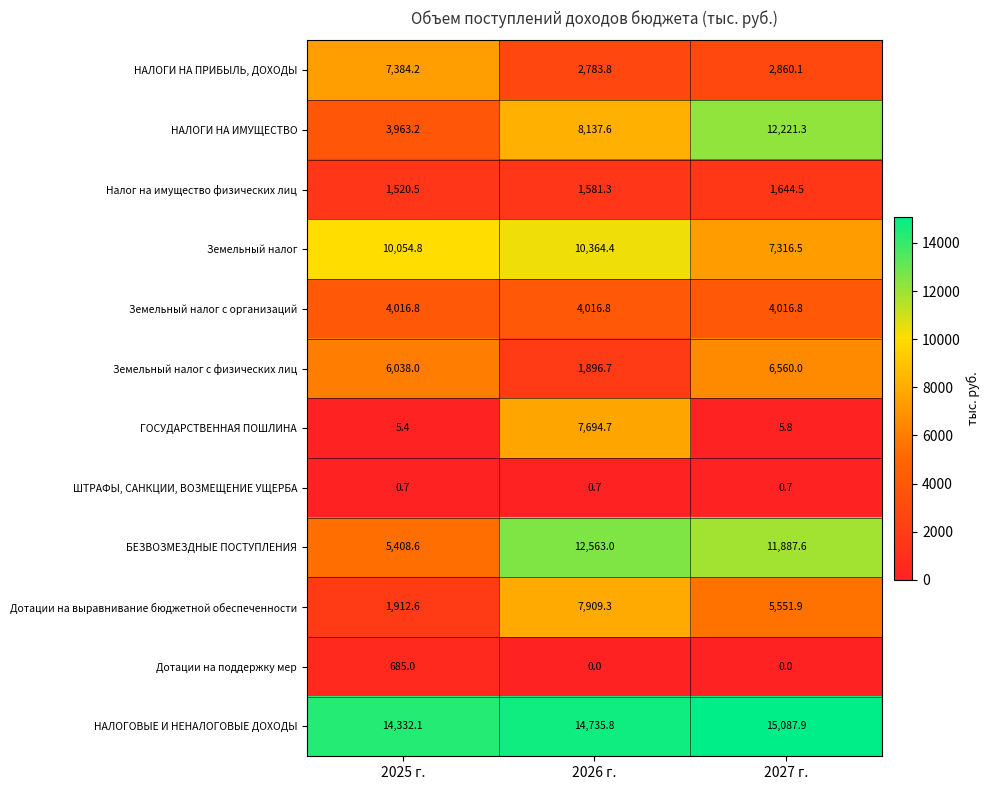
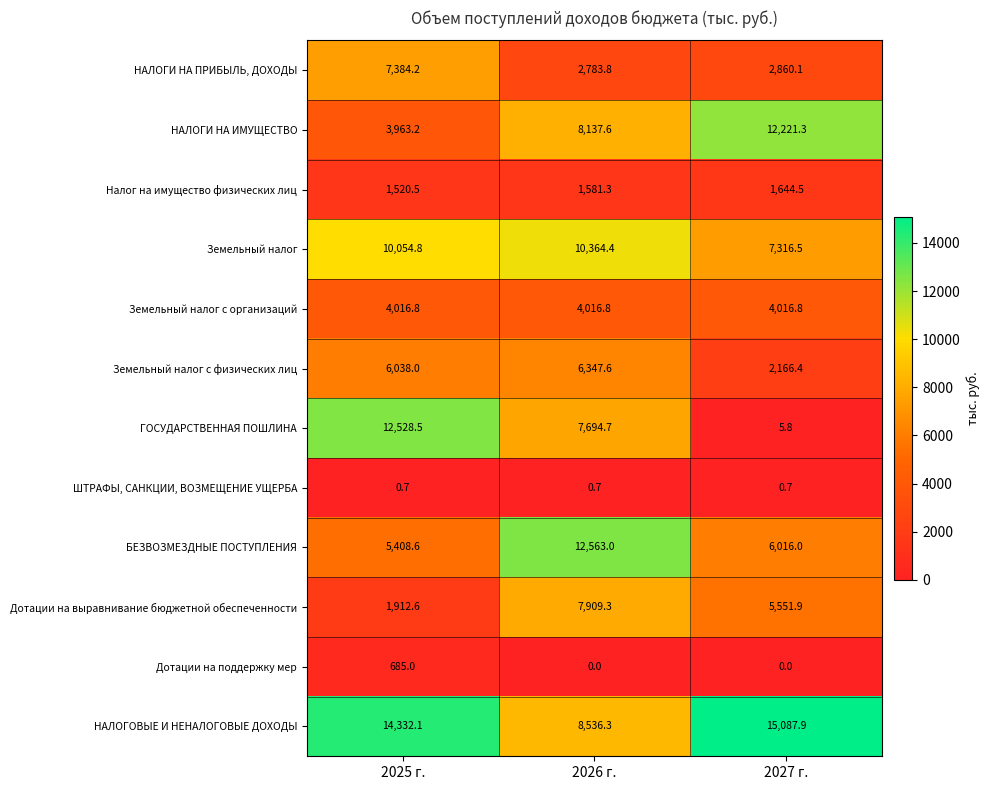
Земельный налог с физических лиц, 2026 г.: 1,896.7 -> 6,347.6
Земельный налог с физических лиц, 2027 г.: 6,560.0 -> 2,166.4
ГОСУДАРСТВЕННАЯ ПОШЛИНА, 2025 г.: 5.4 -> 12,528.5
БЕЗВОЗМЕЗДНЫЕ ПОСТУПЛЕНИЯ, 2027 г.: 11,887.6 -> 6,016.0
НАЛОГОВЫЕ И НЕНАЛОГОВЫЕ ДОХОДЫ, 2026 г.: 14,735.8 -> 8,536.3
